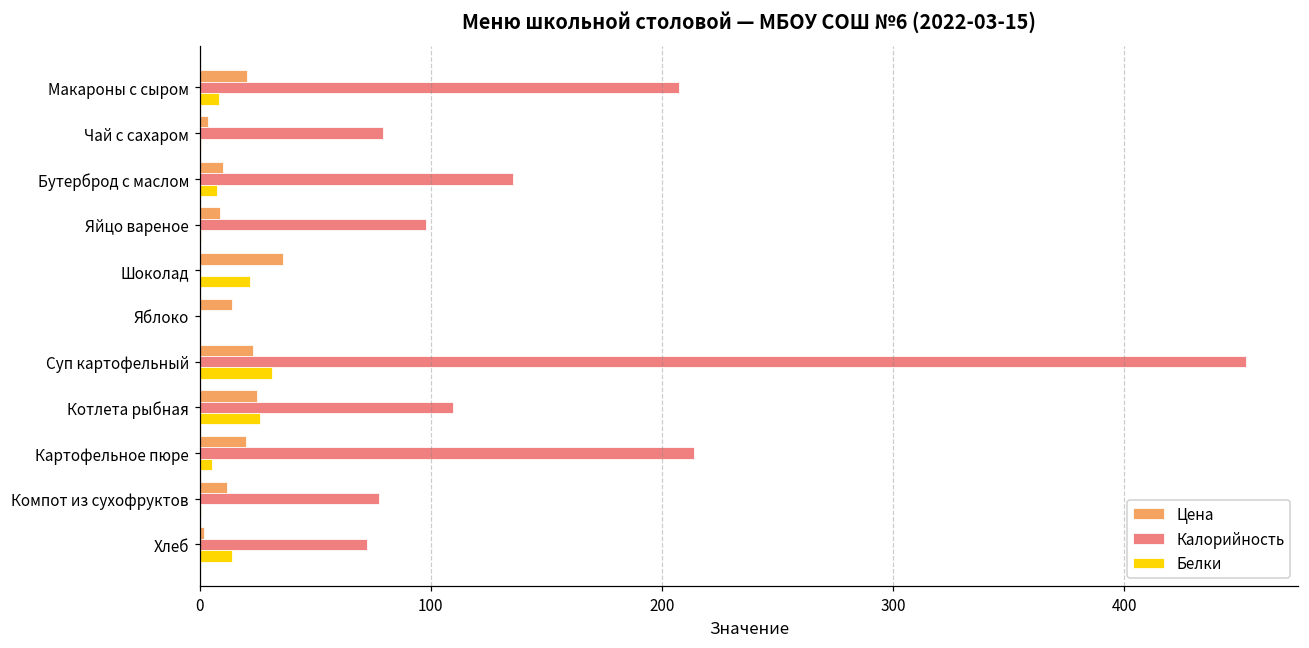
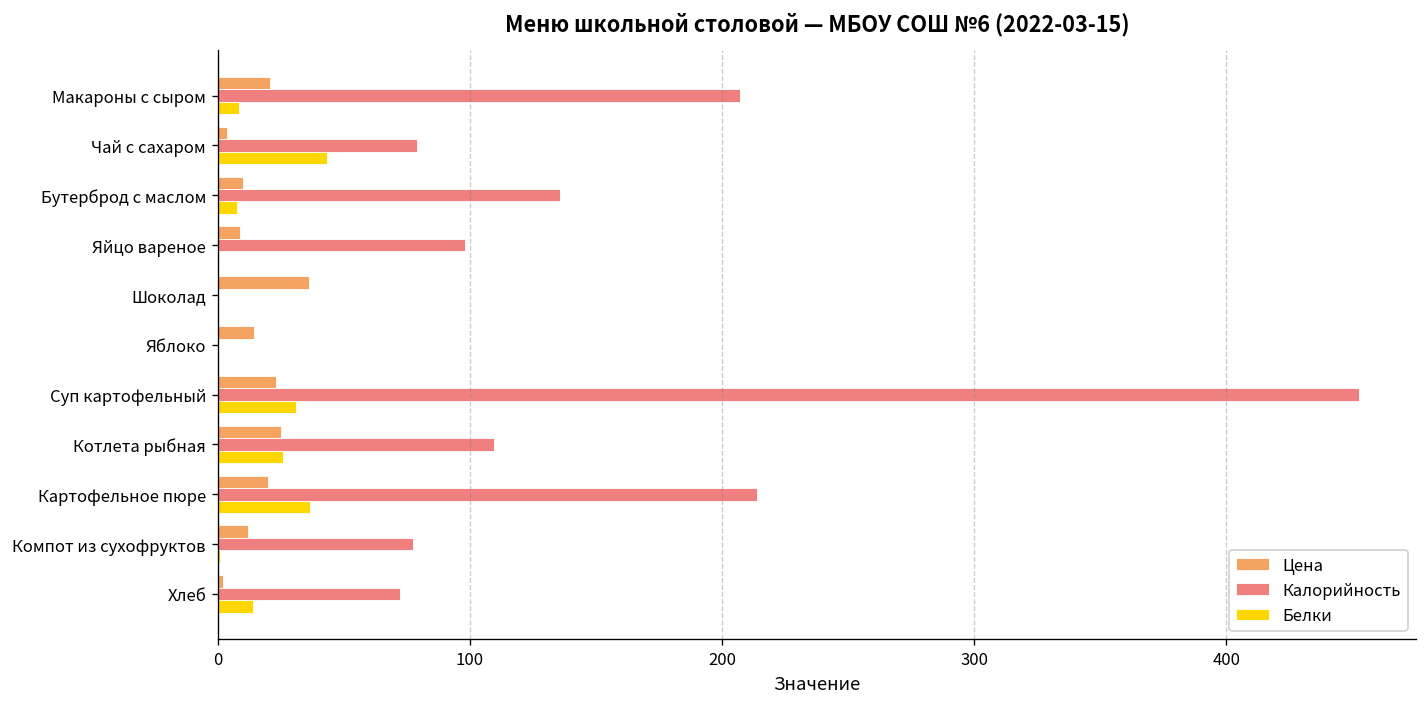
Белки, Чай с сахаром: 1 -> 43
Белки, Шоколад: 22 -> 0
Белки, Картофельное пюре: 5 -> 36
